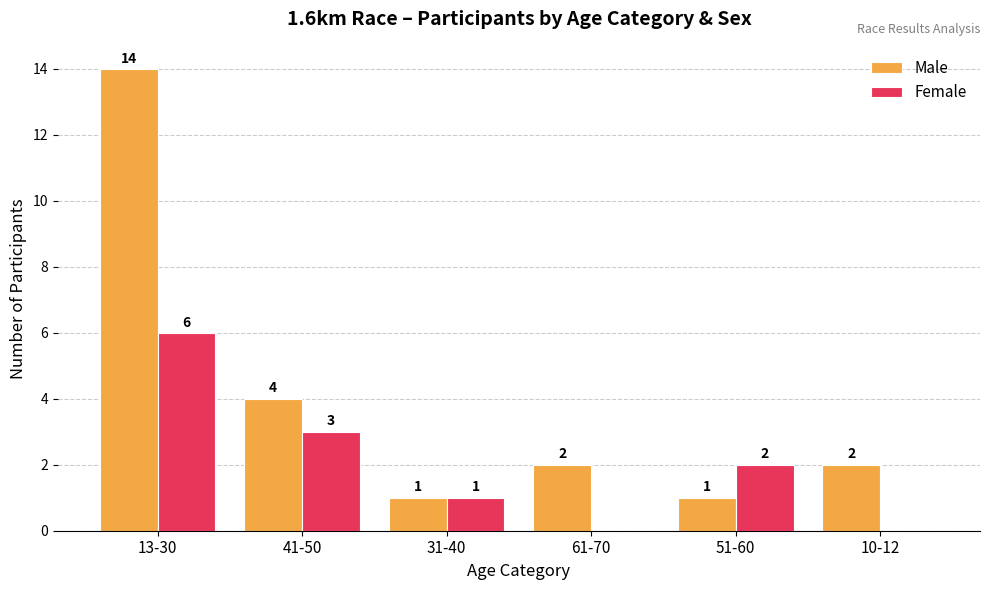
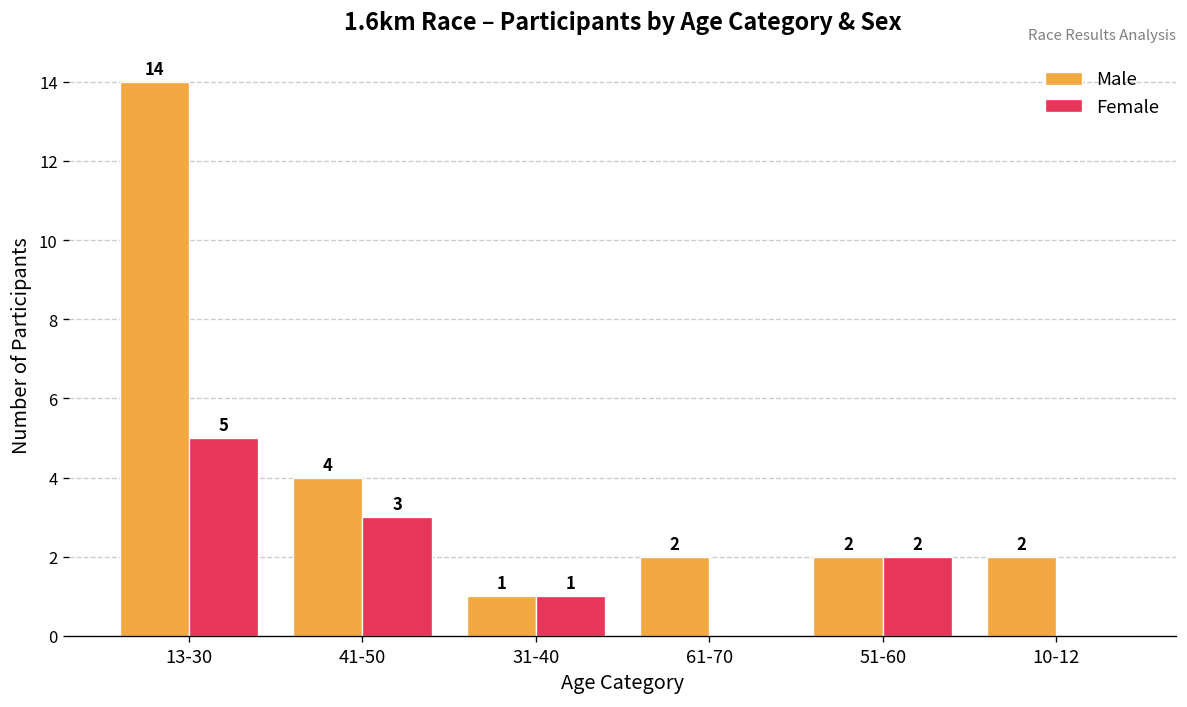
Female, 13-30: 6 -> 5
Male, 51-60: 1 -> 2
